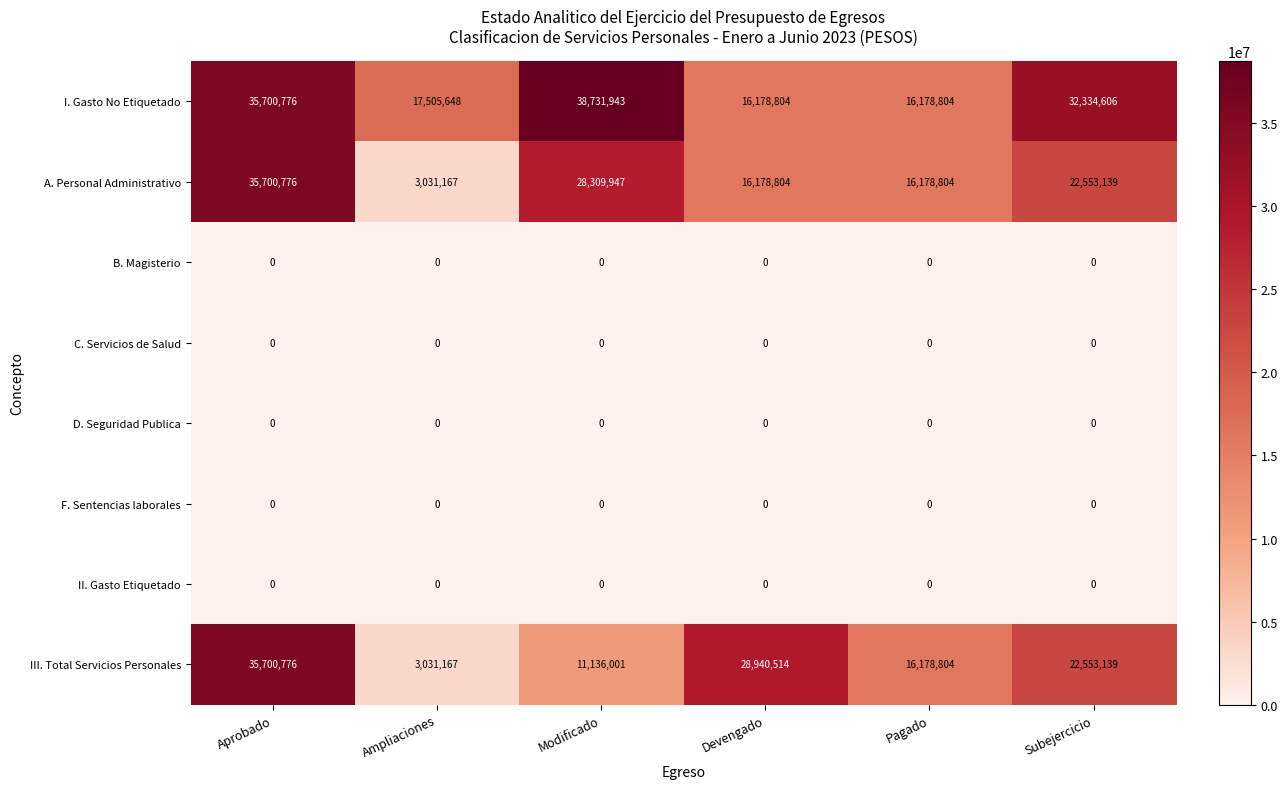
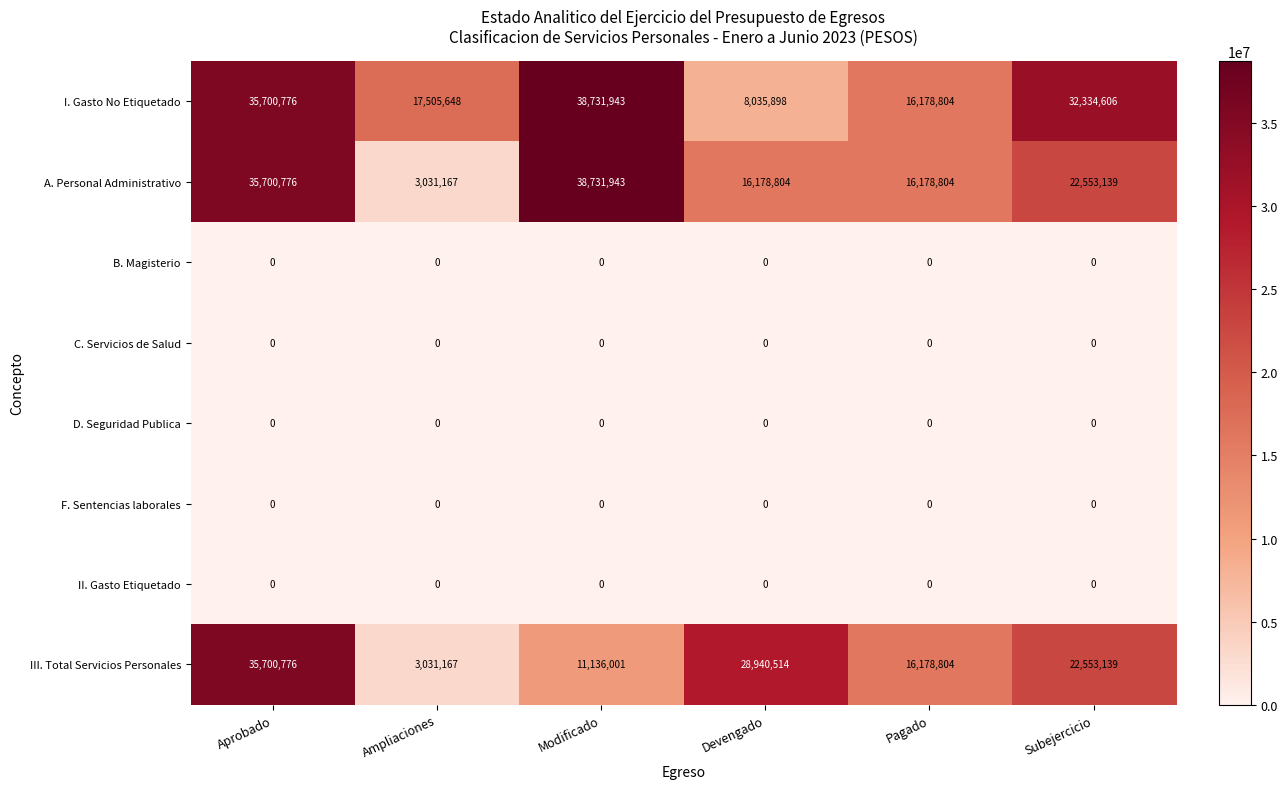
I. Gasto No Etiquetado, Devengado: 16,178,804 -> 8,035,898
A. Personal Administrativo, Modificado: 28,309,947 -> 38,731,943
